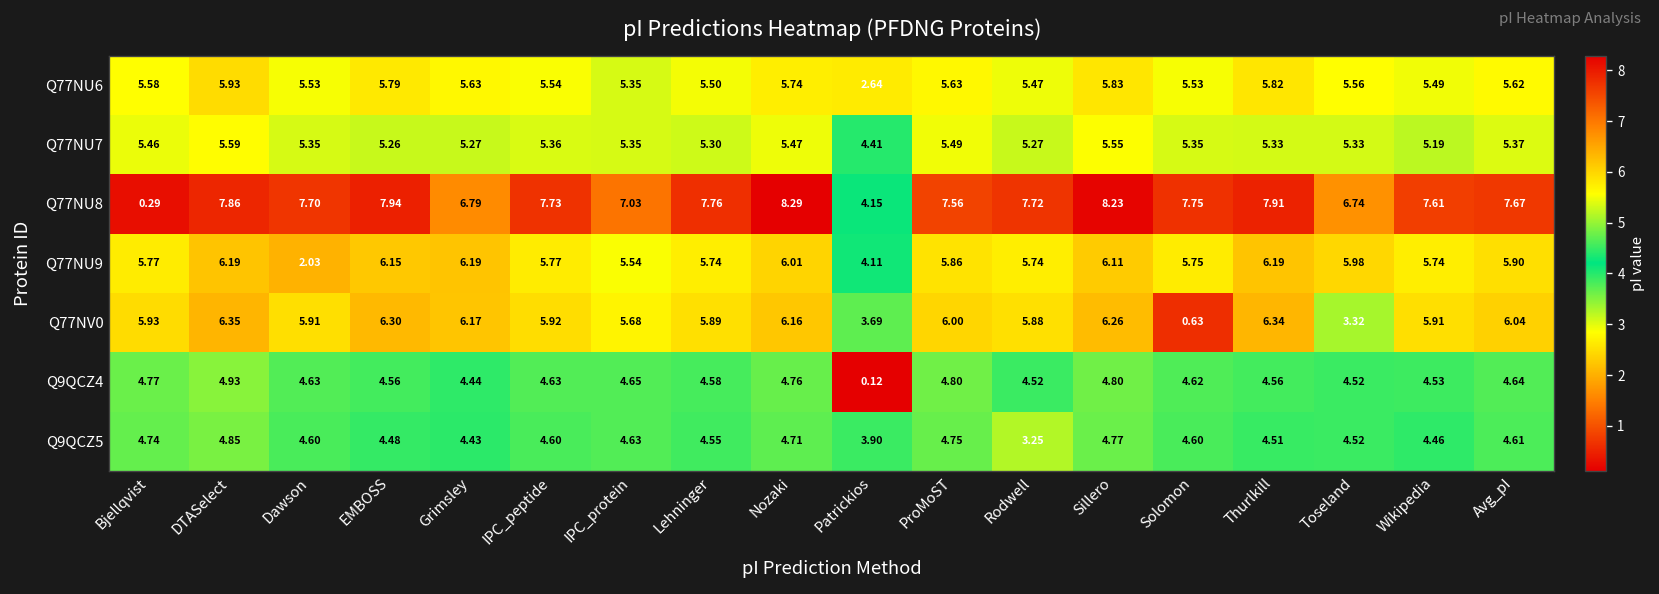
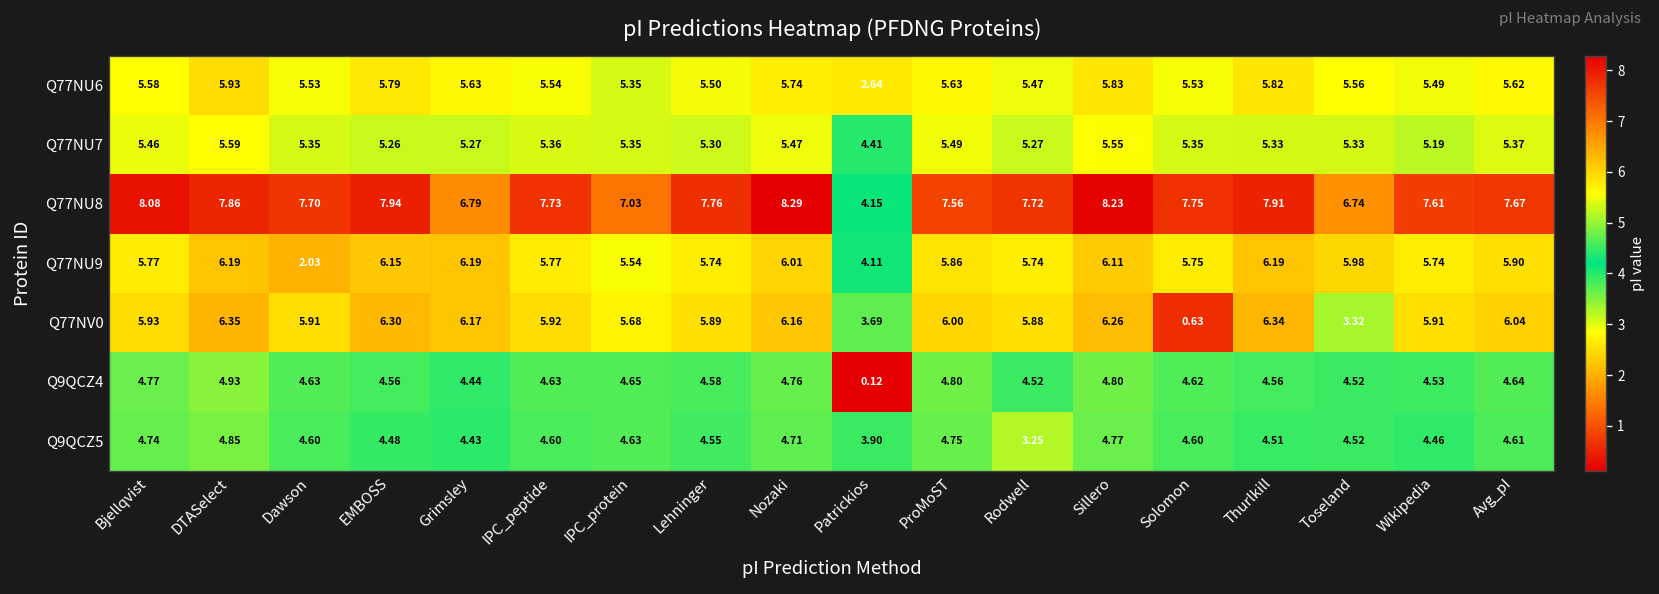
Q77NU8, Bjellqvist: 0.29 -> 8.08
